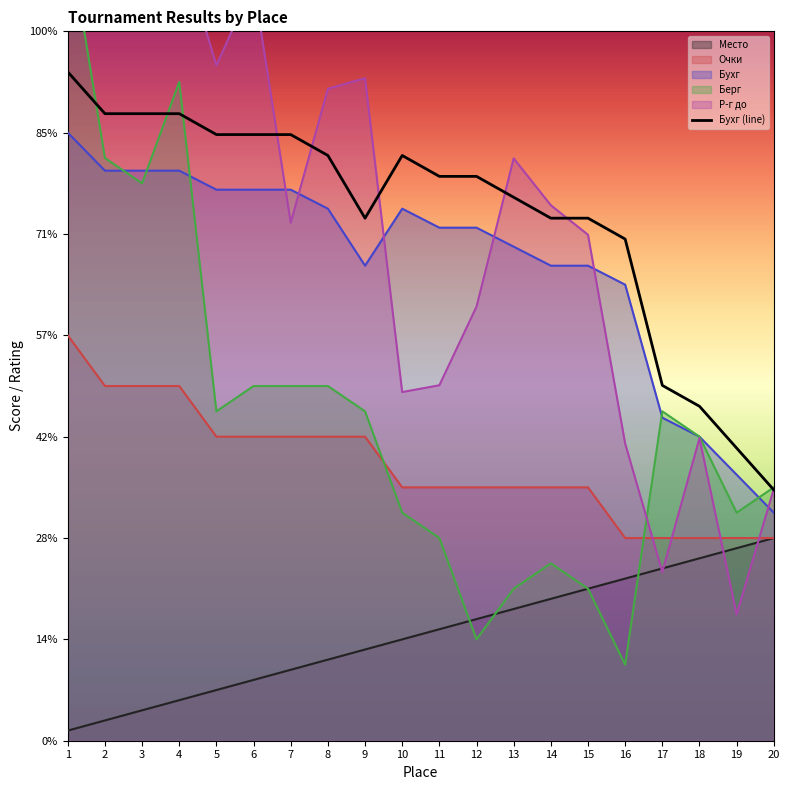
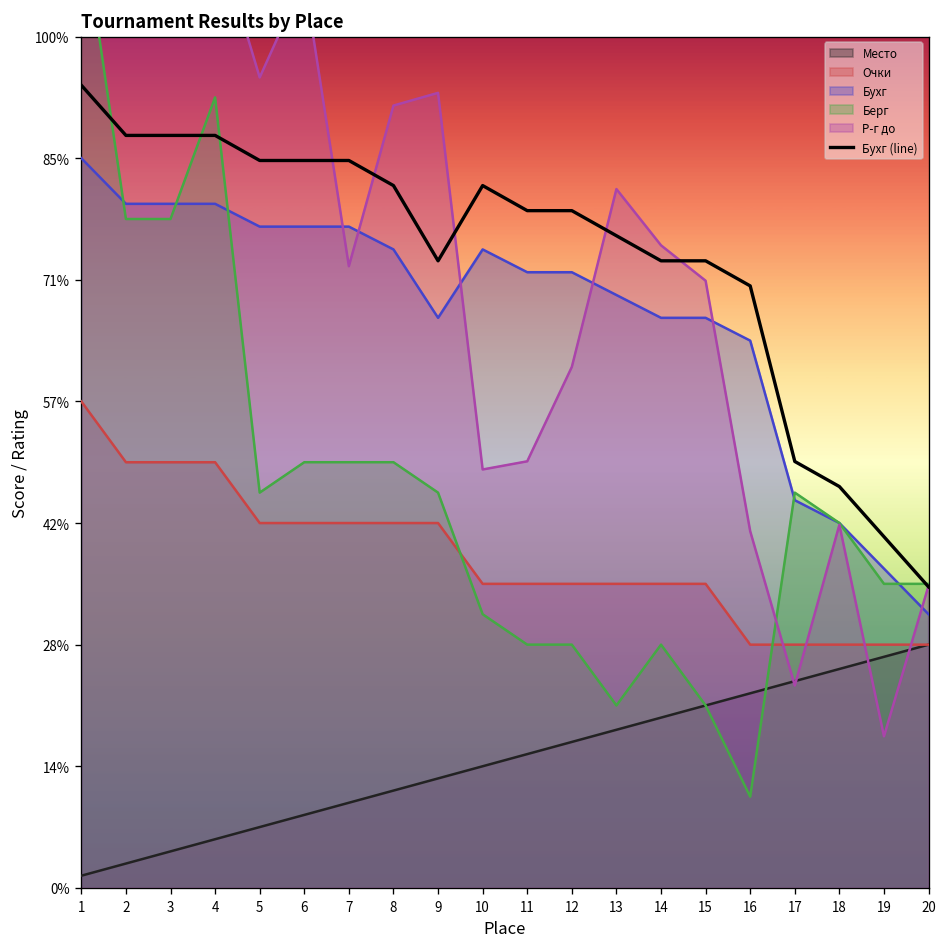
Берг, 2: 82% -> 79%
Берг, 12: 14% -> 29%
Берг, 14: 25% -> 29%
Берг, 19: 32% -> 36%
